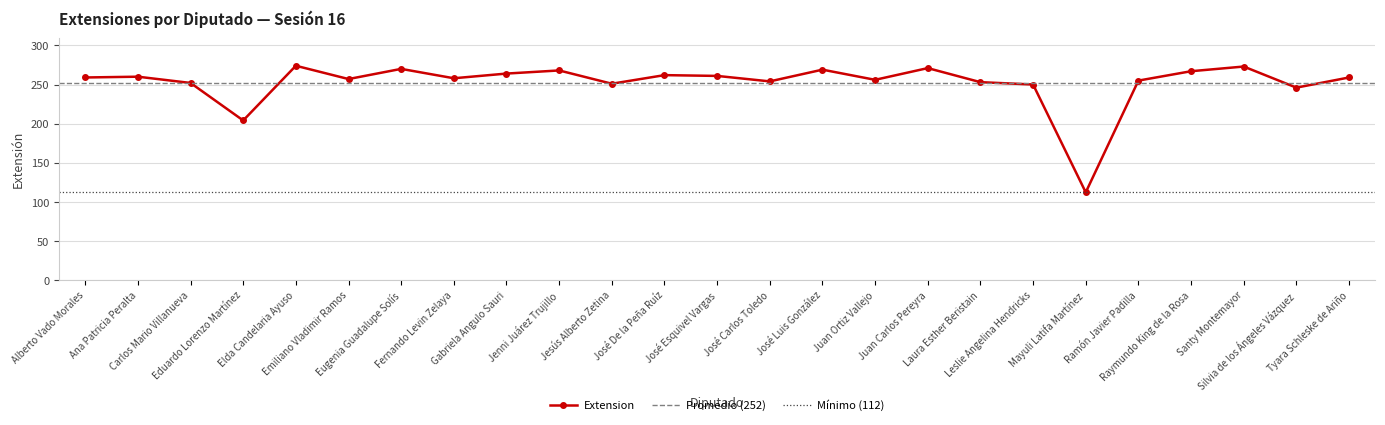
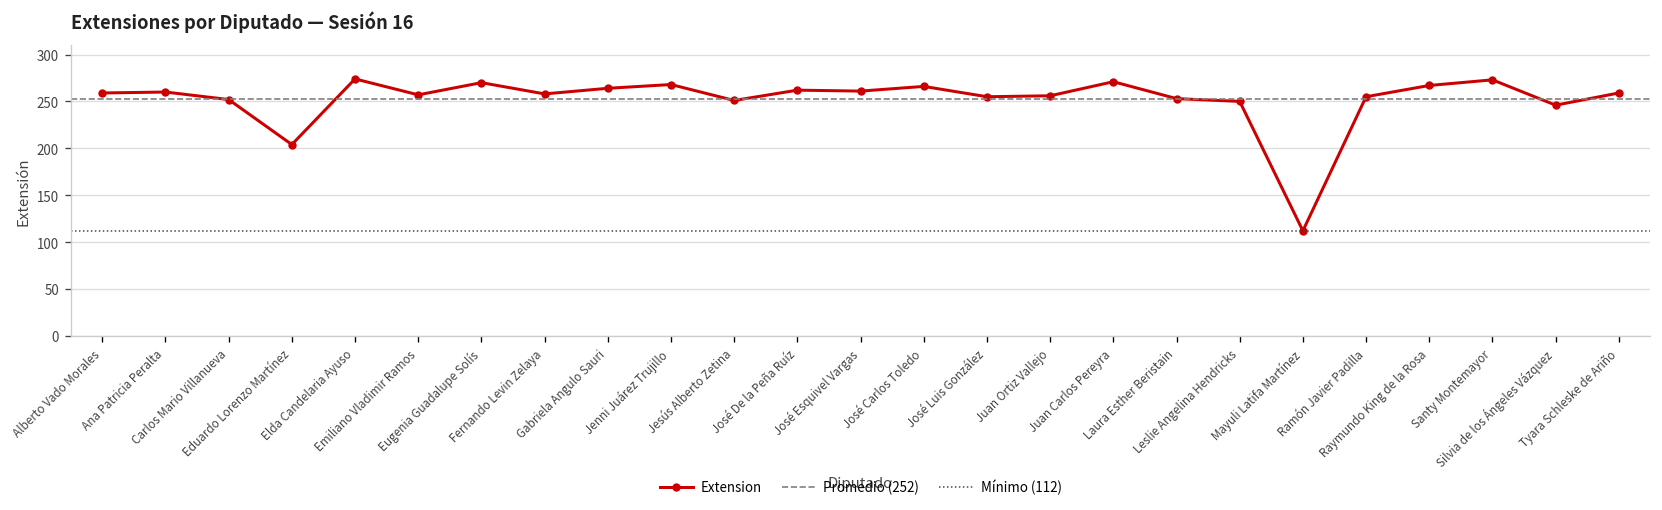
José Carlos Toledo: 250 -> 270
José Luis González: 270 -> 260
